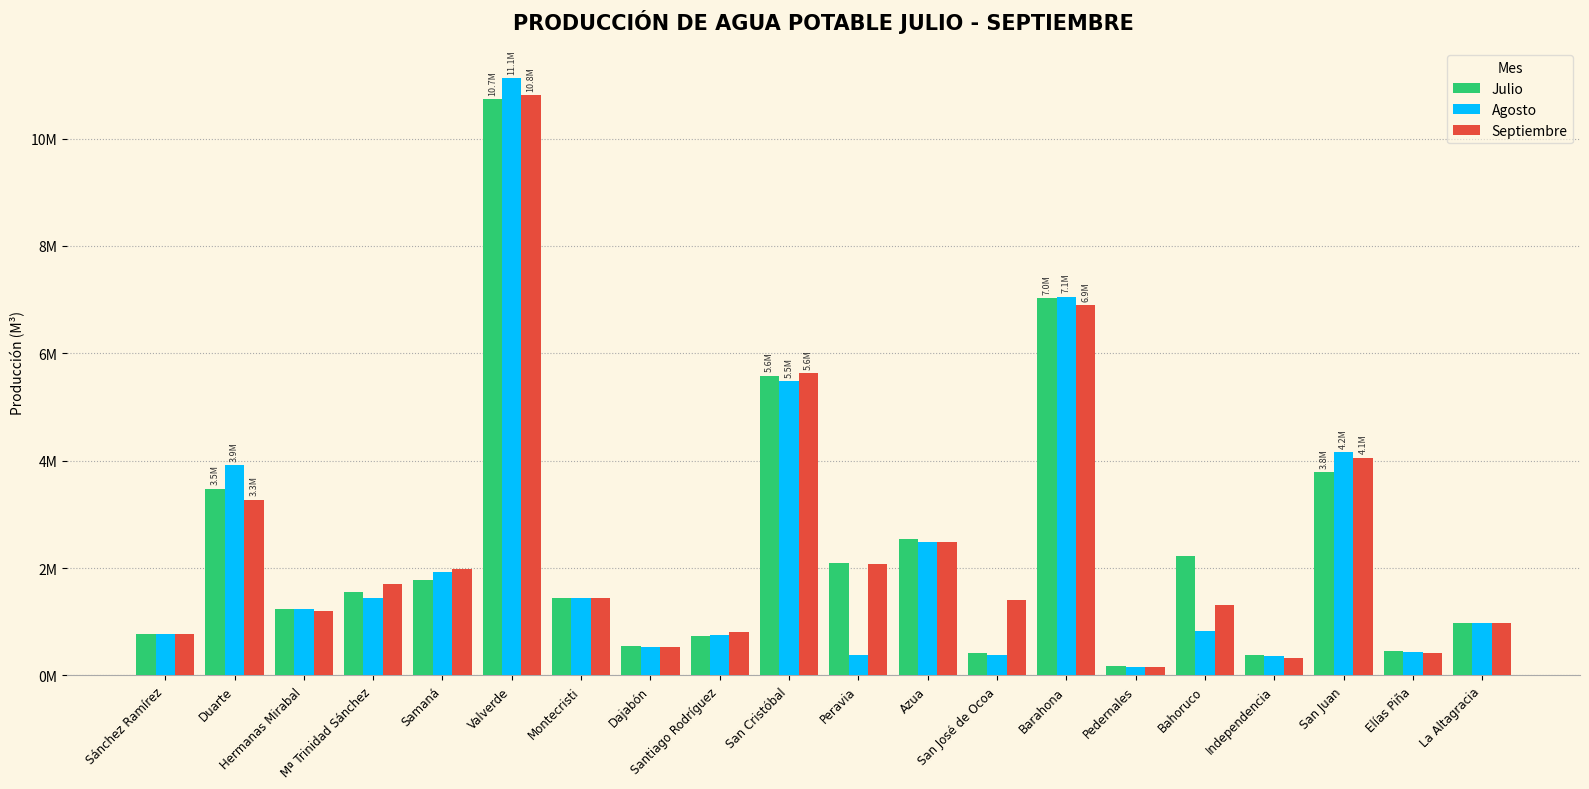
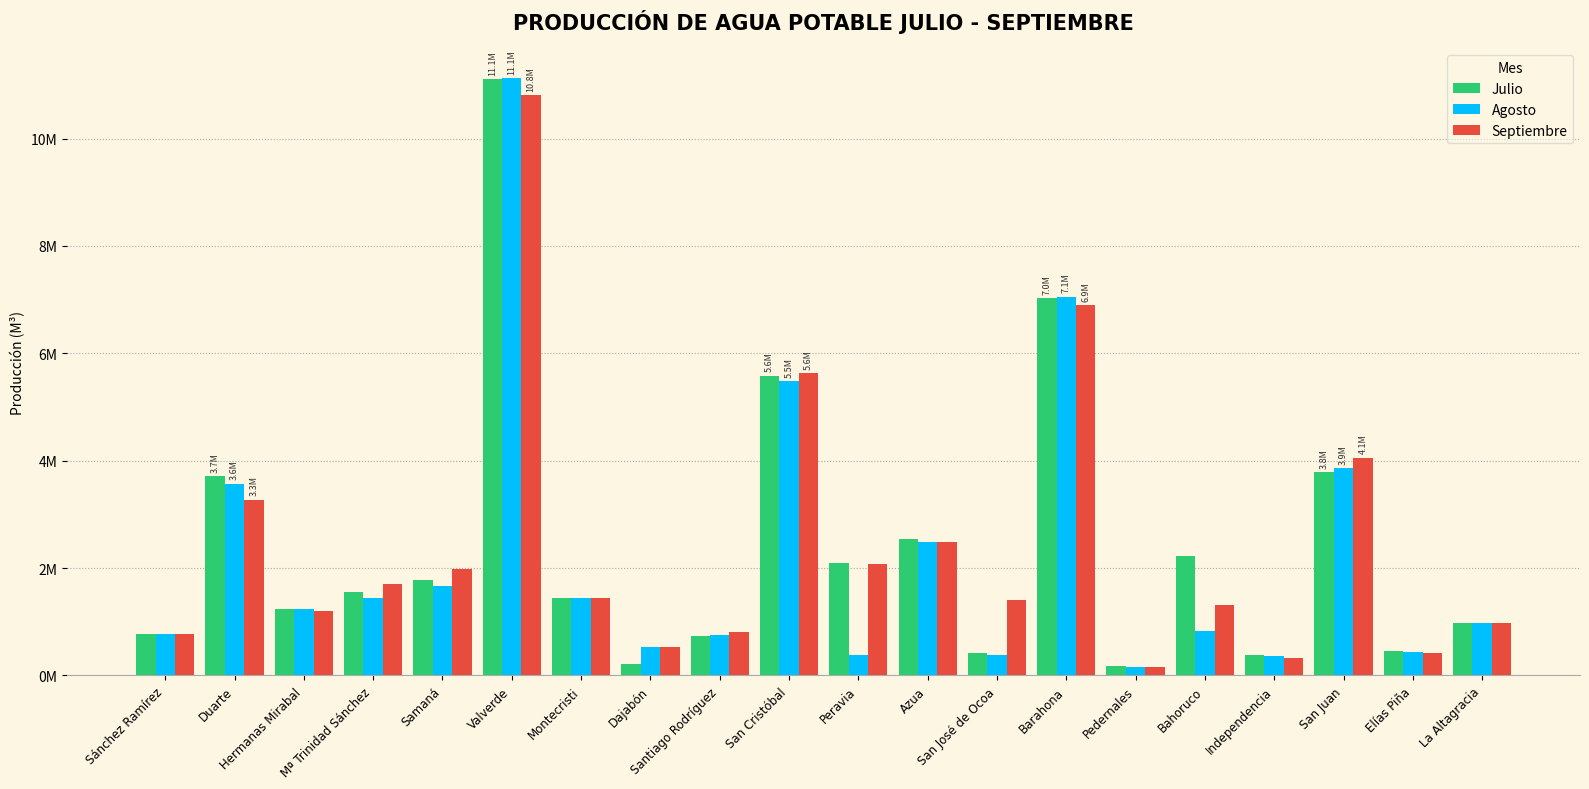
Julio, Duarte: 3.5M -> 3.7M
Agosto, Duarte: 3.9M -> 3.6M
Agosto, Samaná: 1900000 -> 1700000
Julio, Valverde: 10.7M -> 11.1M
Julio, Dajabón: 500000 -> 200000
Agosto, San Juan: 4.2M -> 3.9M
